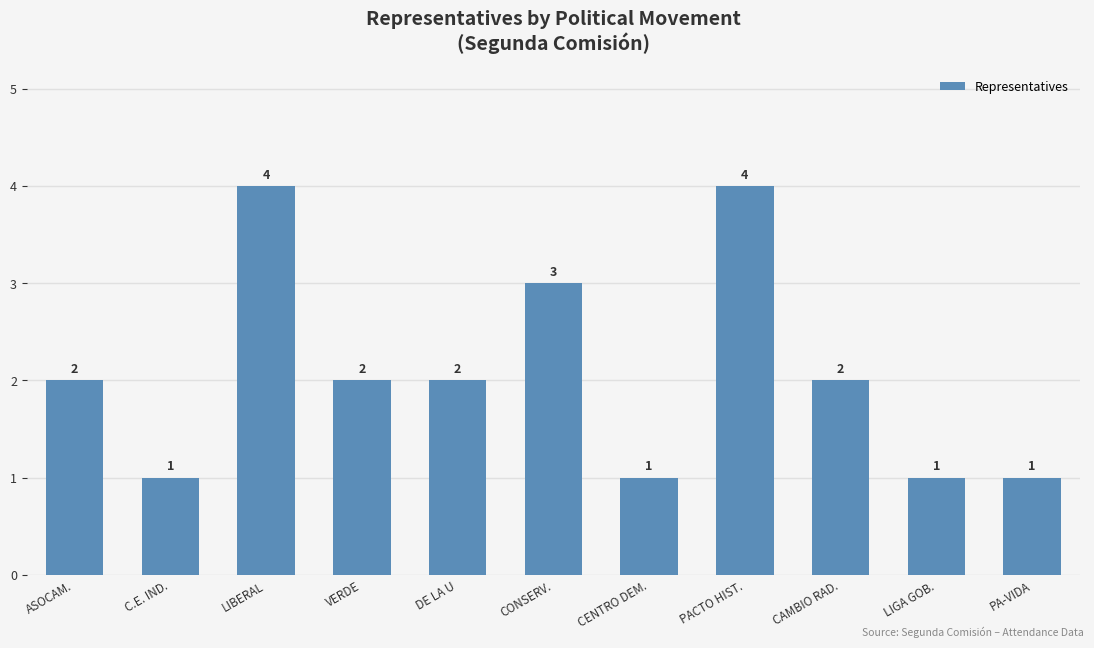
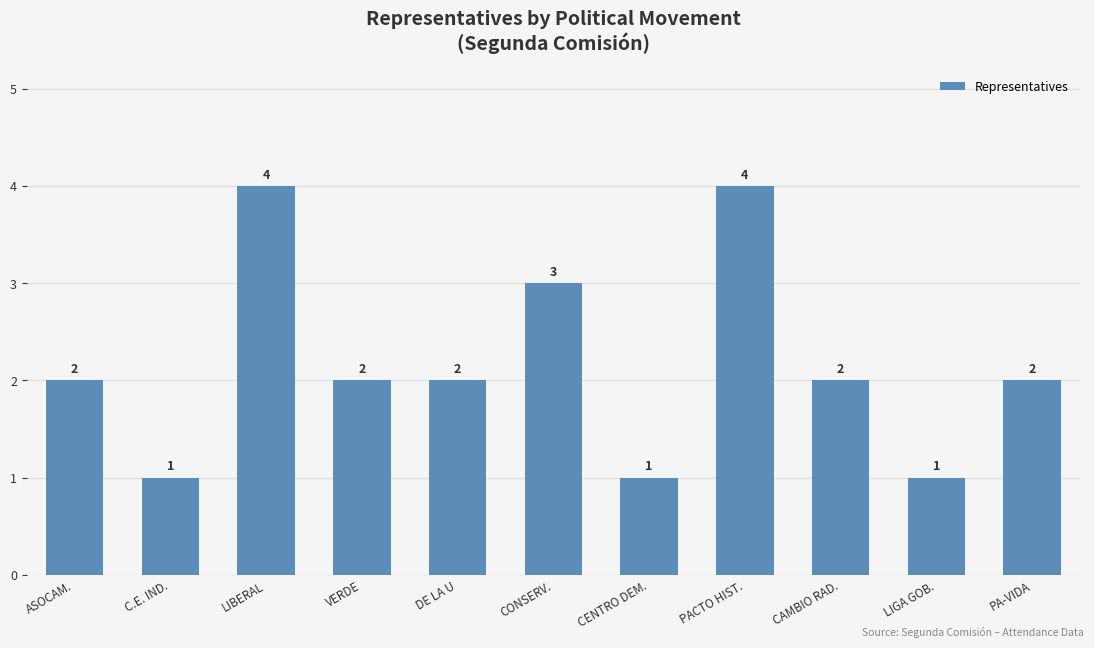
PA-VIDA: 1 -> 2
